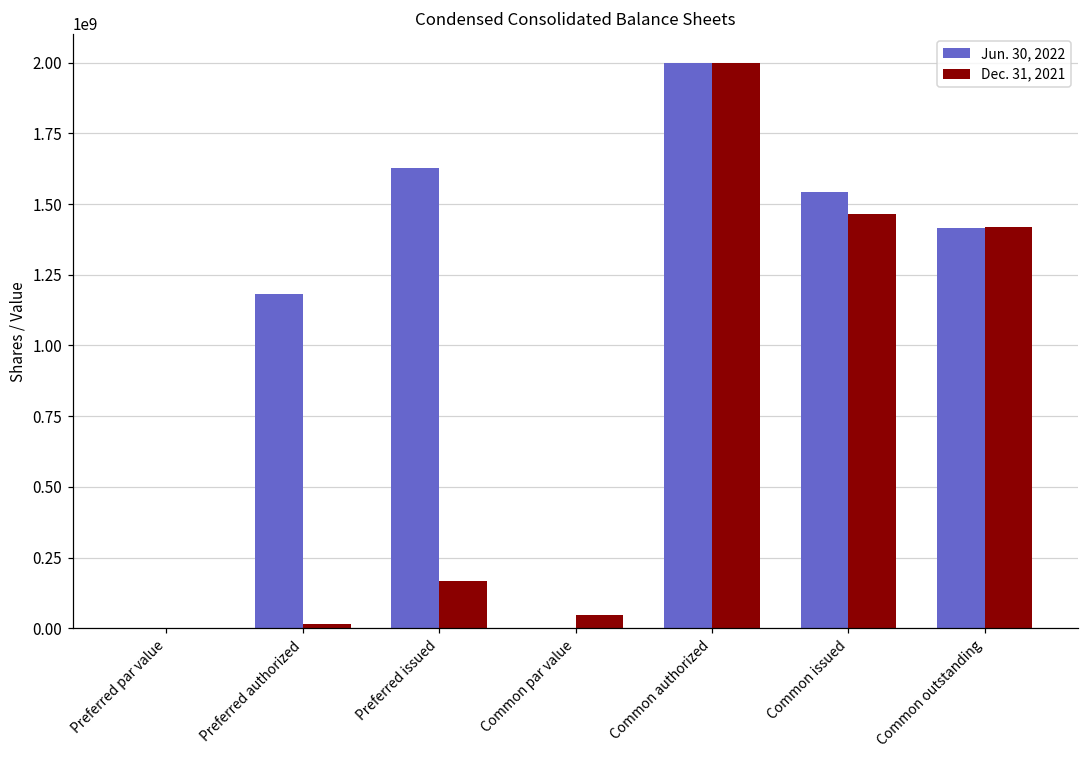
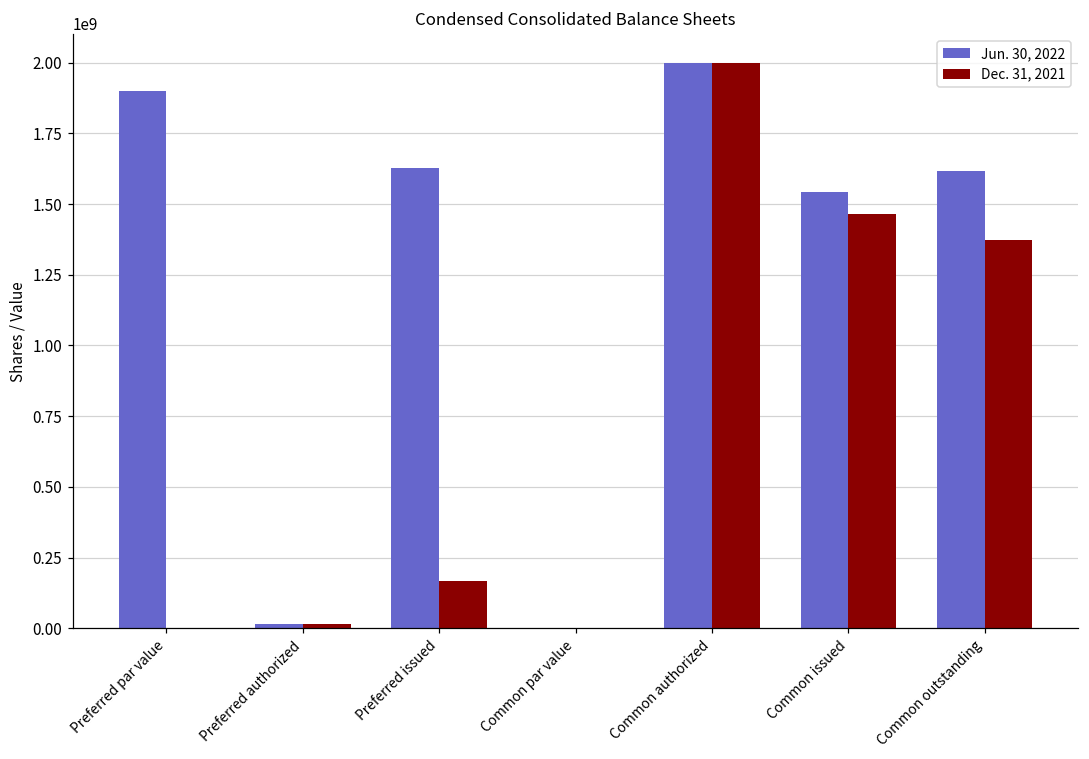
Jun. 30, 2022, Preferred par value: 0 -> 1900000000
Jun. 30, 2022, Preferred authorized: 1180000000 -> 20000000
Dec. 31, 2021, Common par value: 50000000 -> 0
Jun. 30, 2022, Common outstanding: 1420000000 -> 1620000000
Dec. 31, 2021, Common outstanding: 1420000000 -> 1370000000
